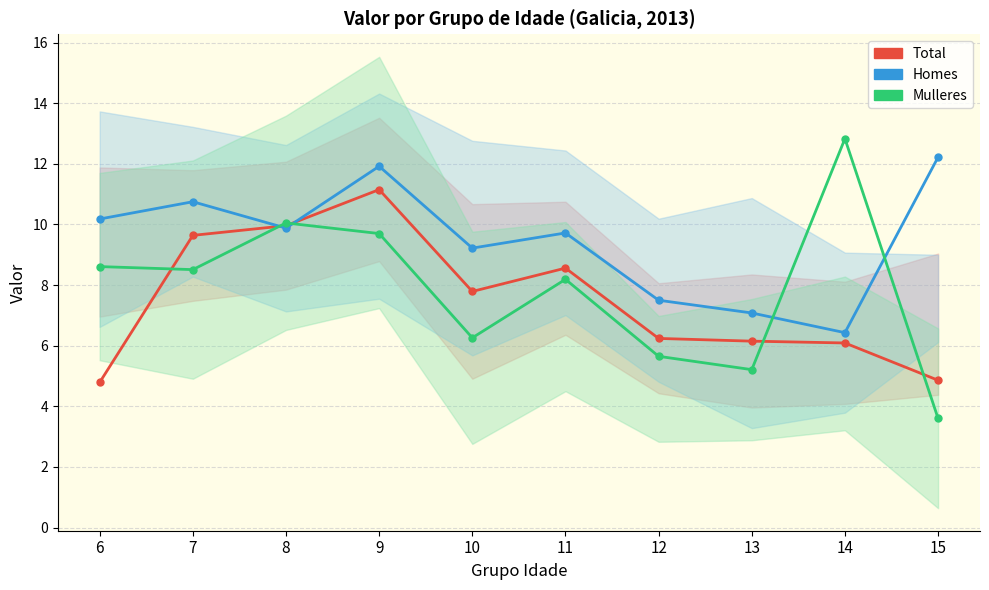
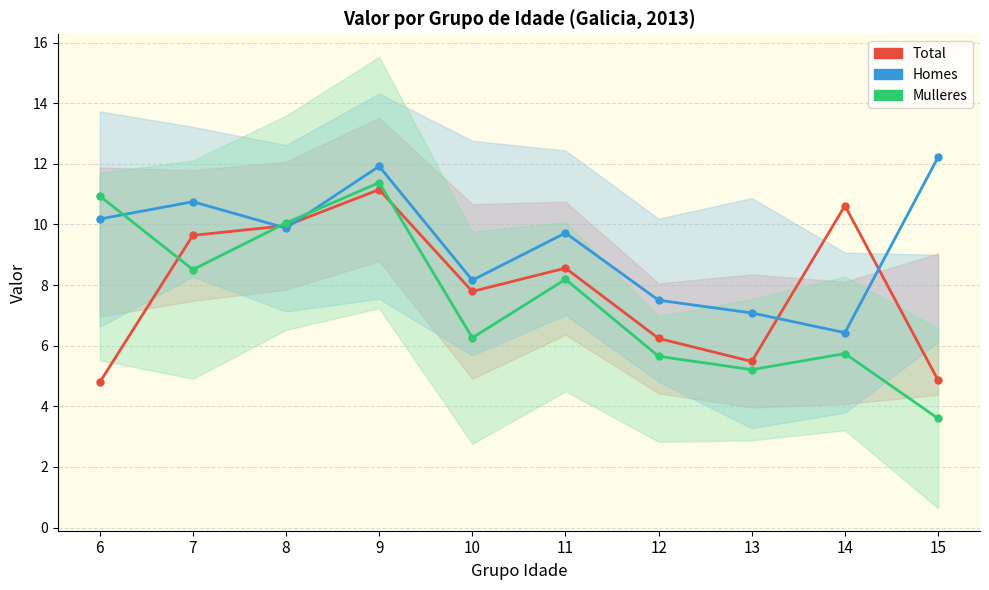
Mulleres, 6: 8.6 -> 10.9
Mulleres, 9: 9.7 -> 11.4
Homes, 10: 9.2 -> 8.2
Total, 13: 6.2 -> 5.5
Total, 14: 6.1 -> 10.6
Mulleres, 14: 12.8 -> 5.7
